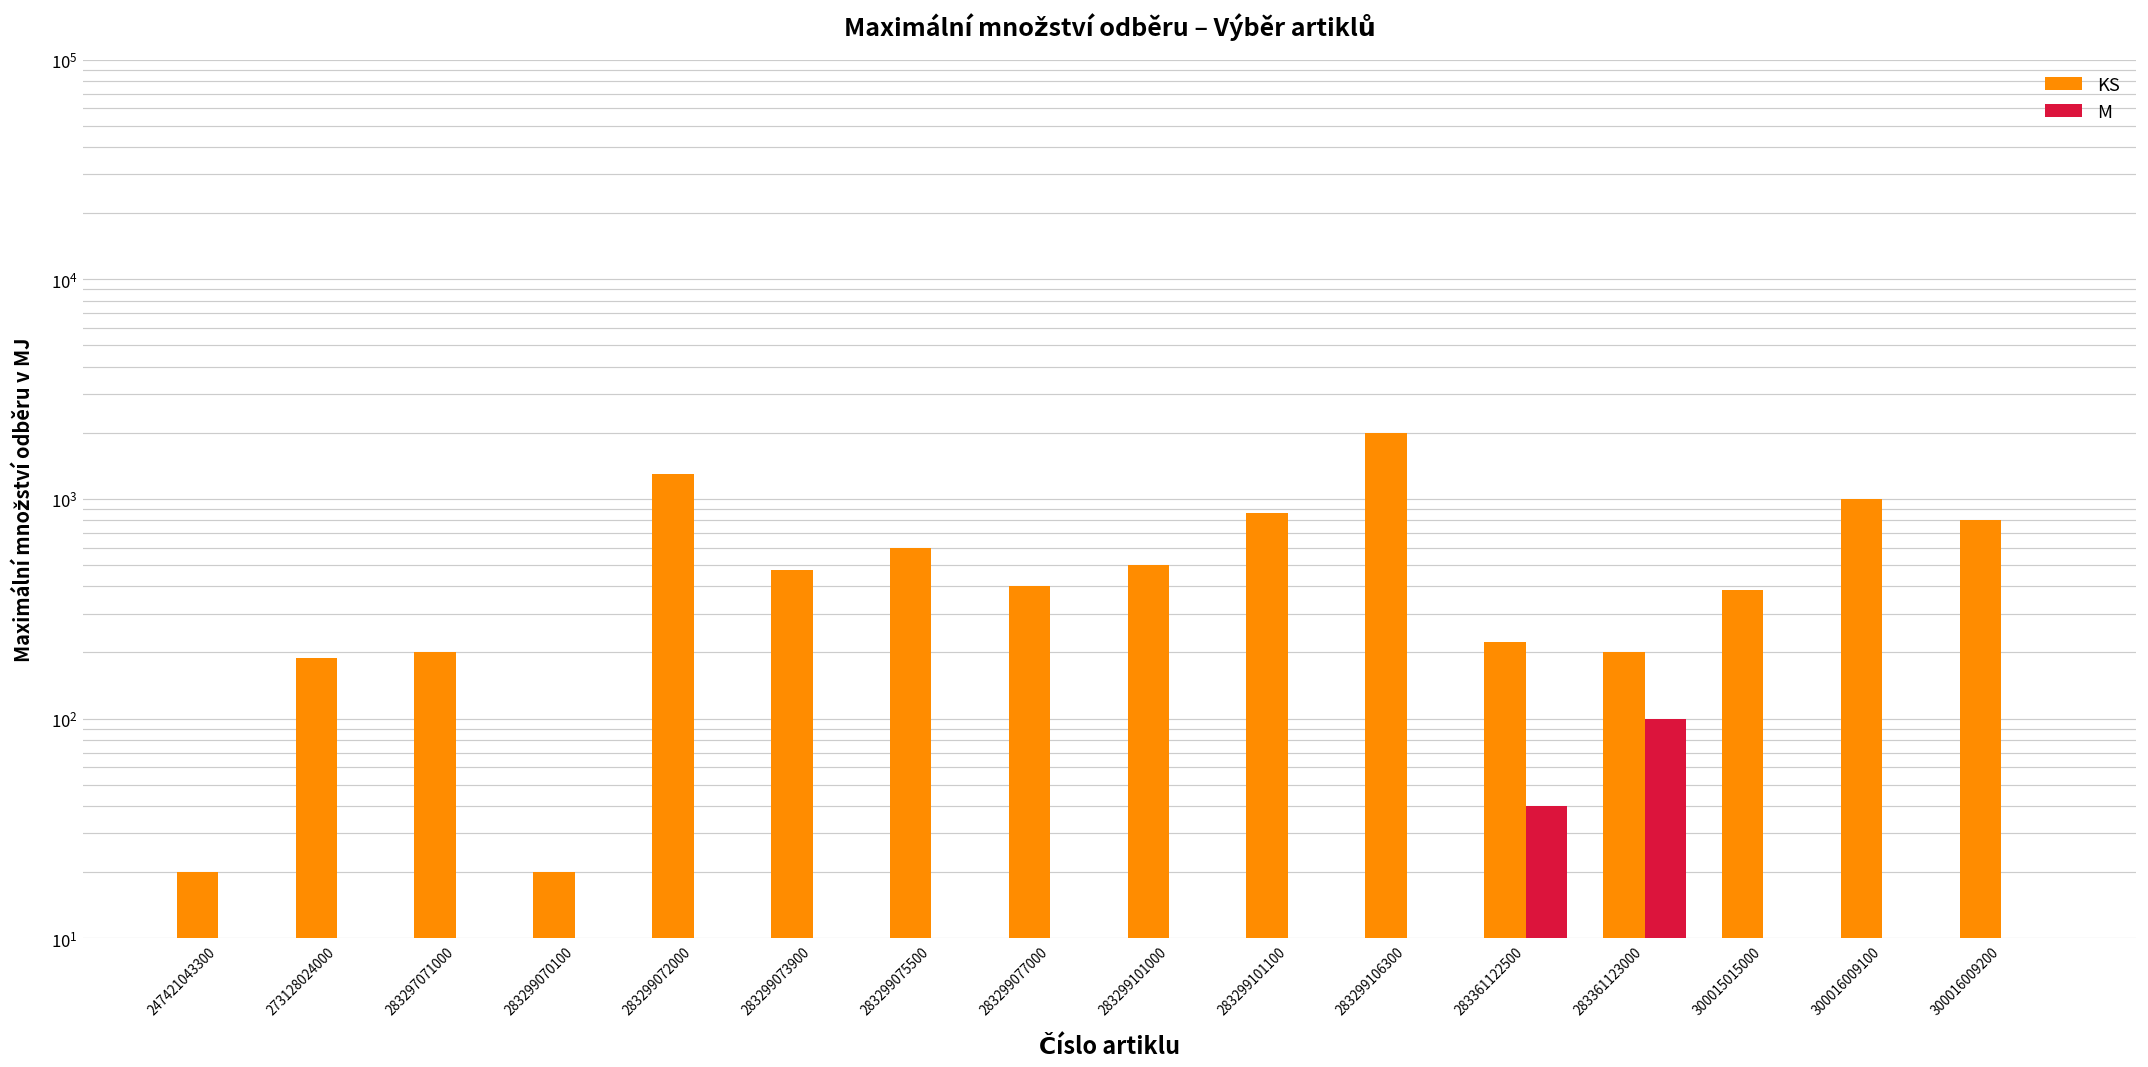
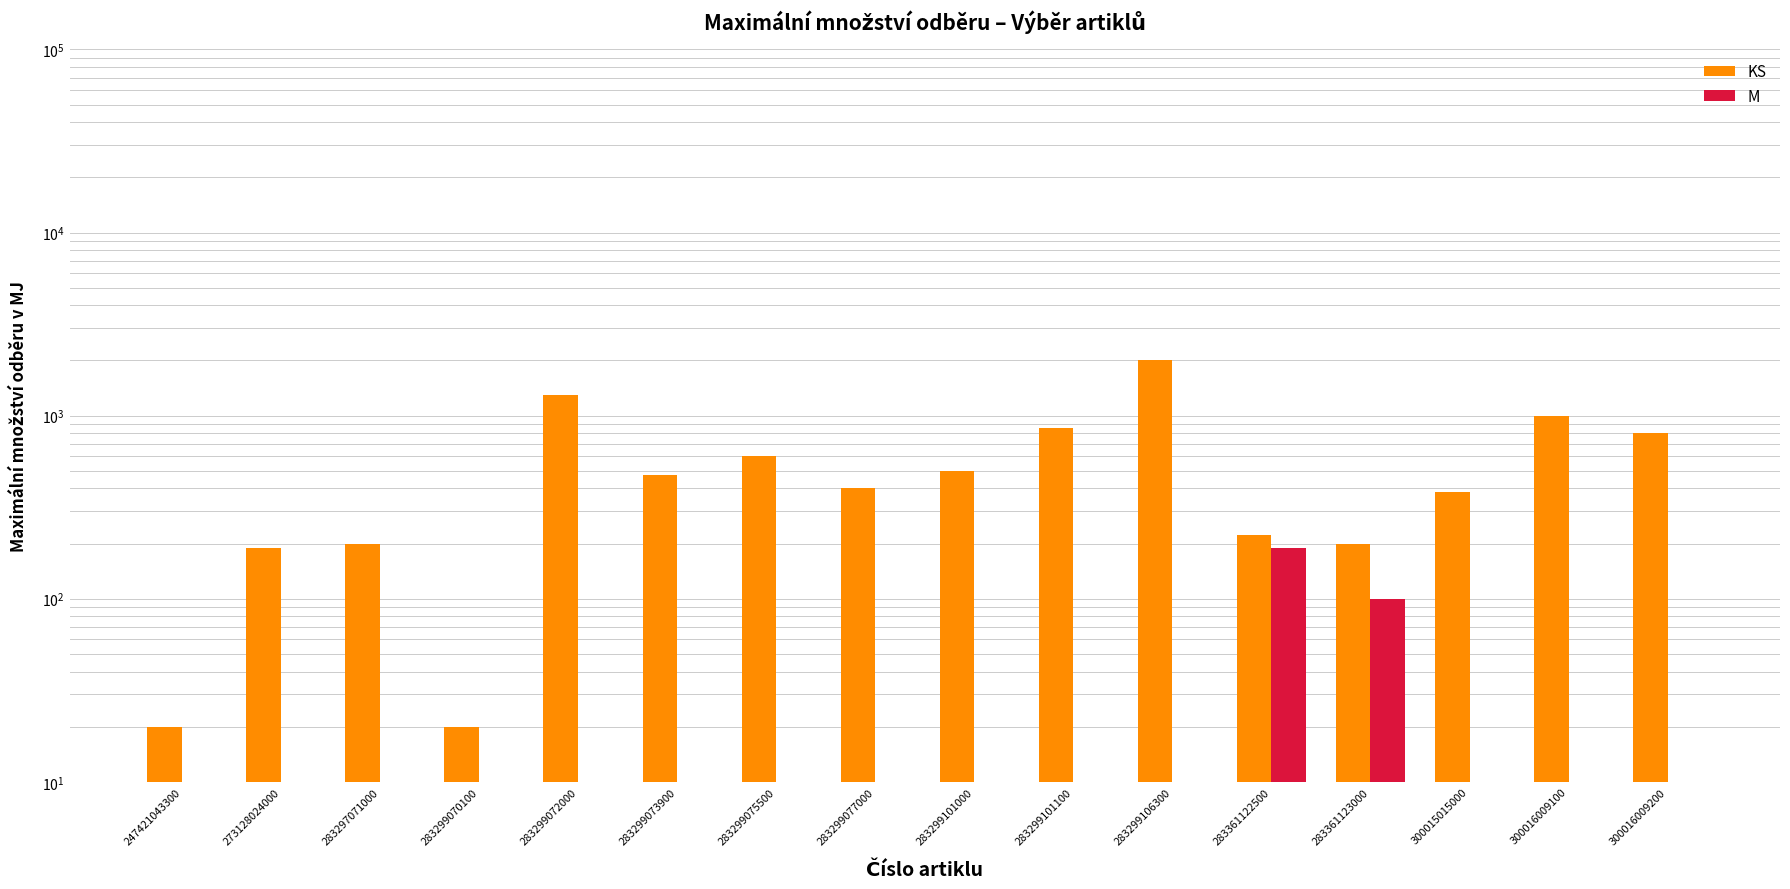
M, 283361122500: 40 -> 190
